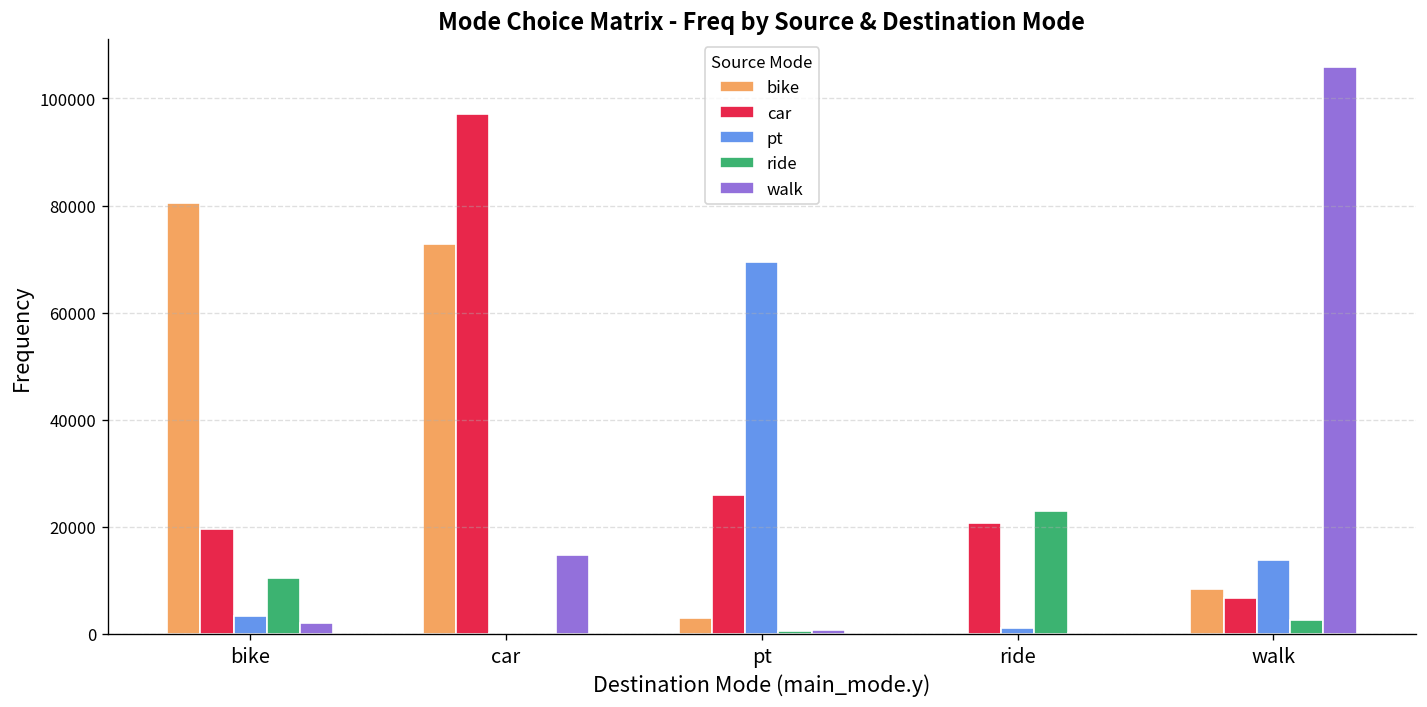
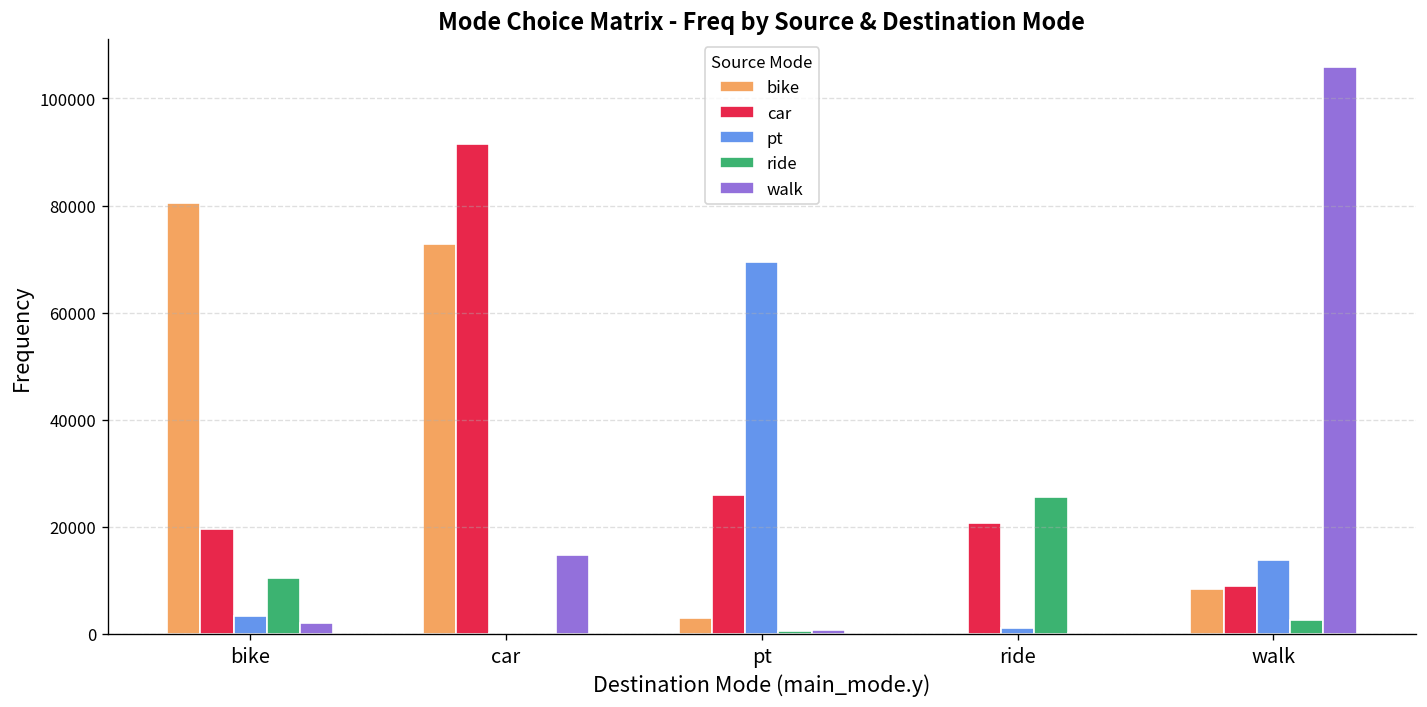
car, car: 97000 -> 91000
ride, ride: 23000 -> 25000
car, walk: 7000 -> 9000
